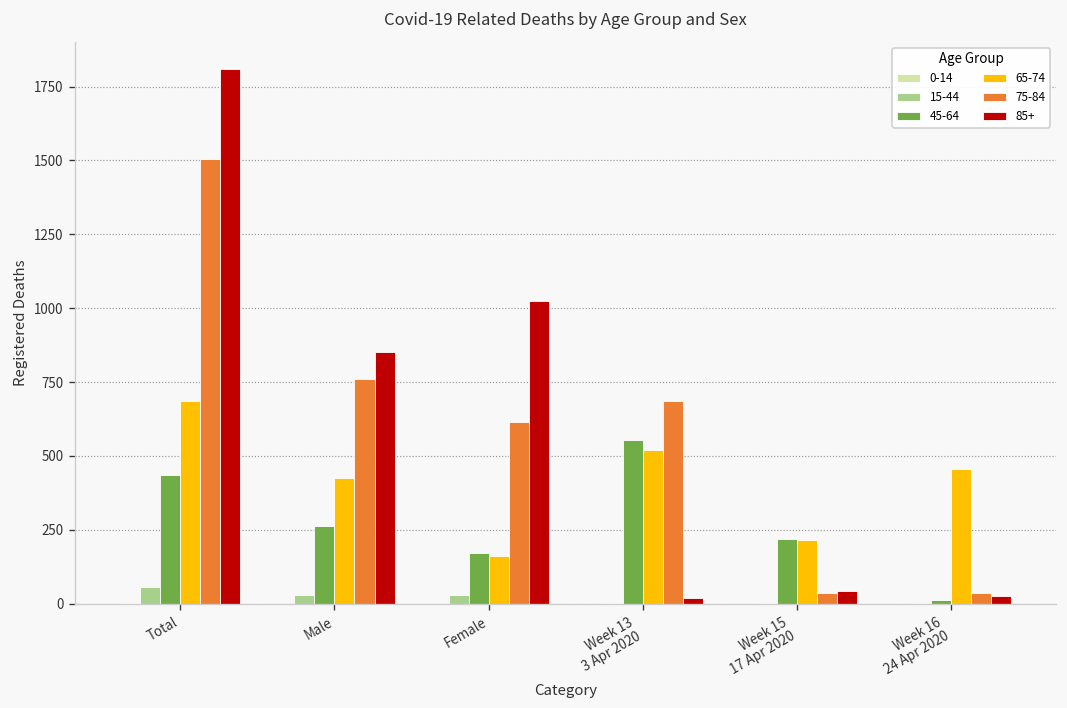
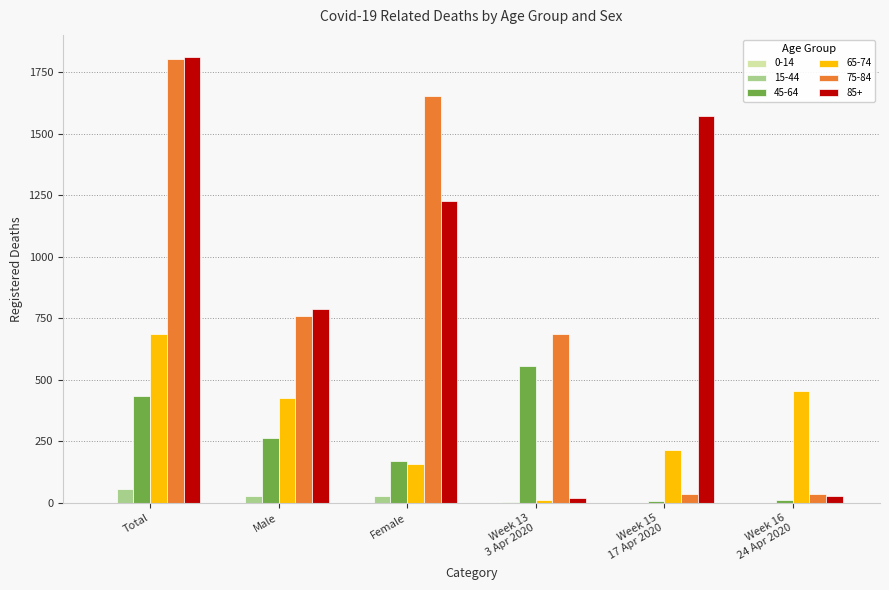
75-84, Total: 1500 -> 1800
85+, Male: 850 -> 790
75-84, Female: 610 -> 1650
85+, Female: 1030 -> 1230
65-74, Week 13 3 Apr 2020: 520 -> 10
45-64, Week 15 17 Apr 2020: 220 -> 10
85+, Week 15 17 Apr 2020: 40 -> 1570
